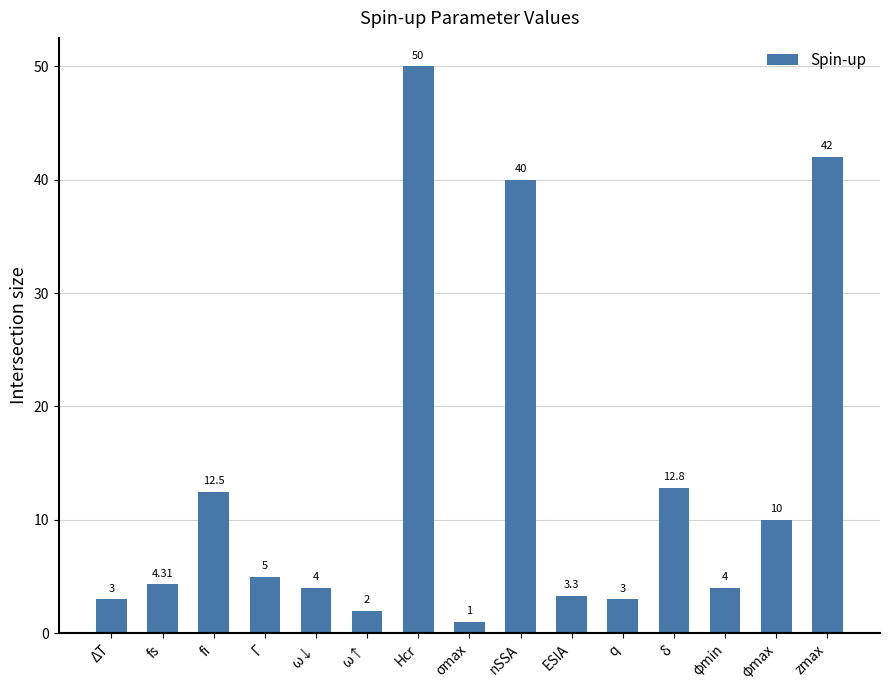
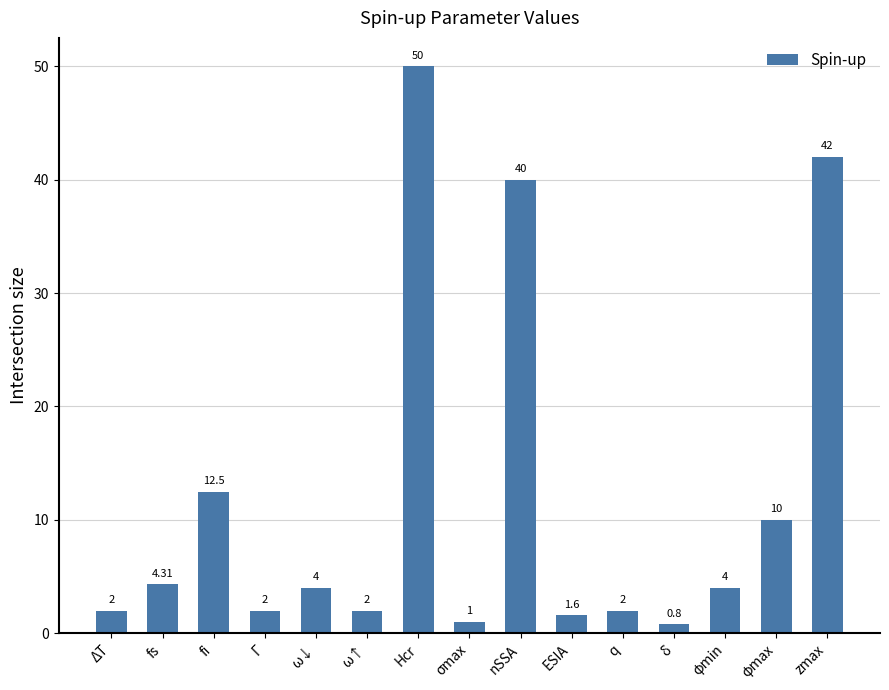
ΔT: 3 -> 2
Γ: 5 -> 2
ESIA: 3.3 -> 1.6
q: 3 -> 2
δ: 12.8 -> 0.8
